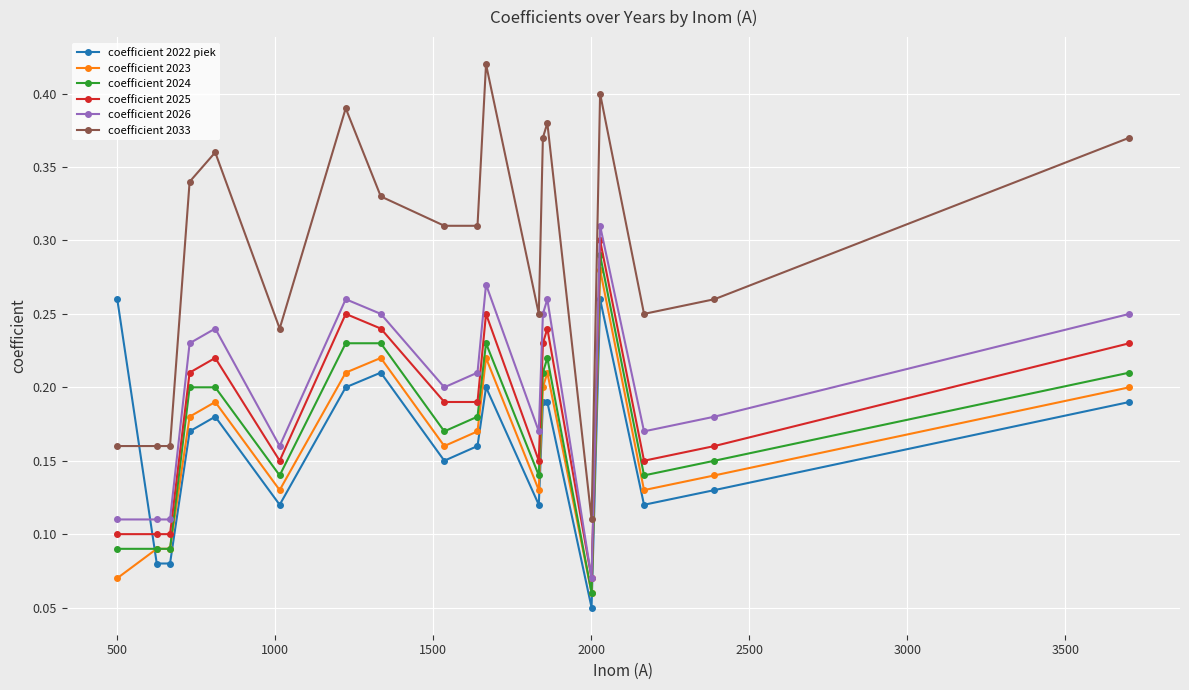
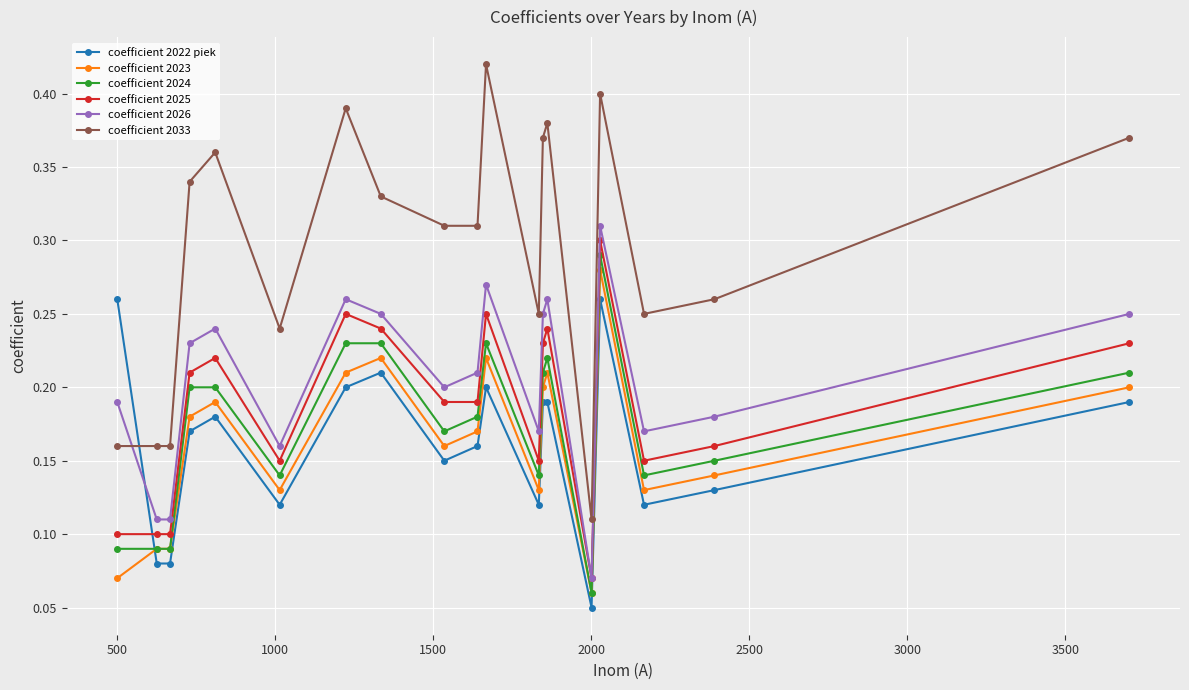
coefficient 2026, 500: 0.11 -> 0.19
